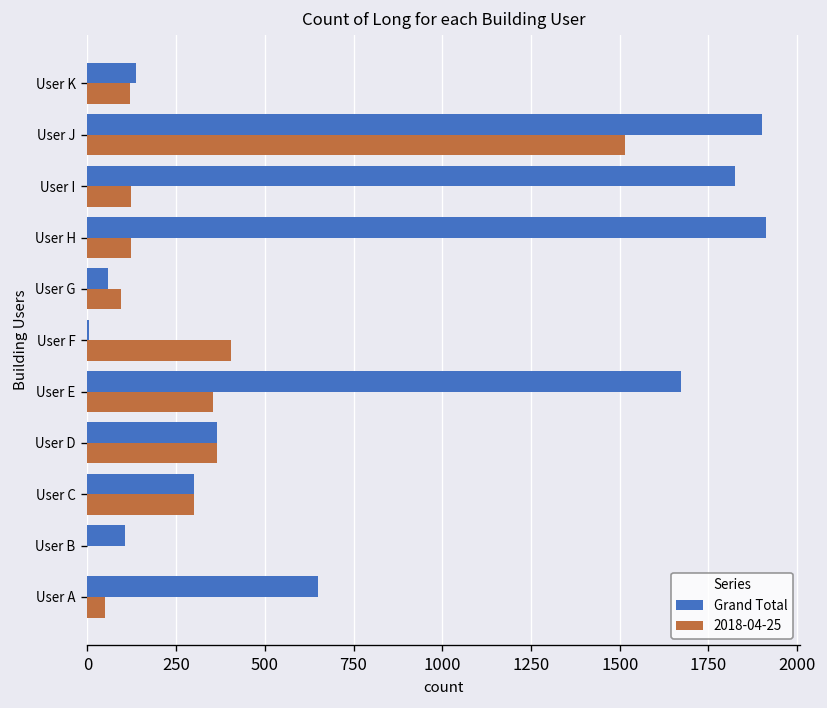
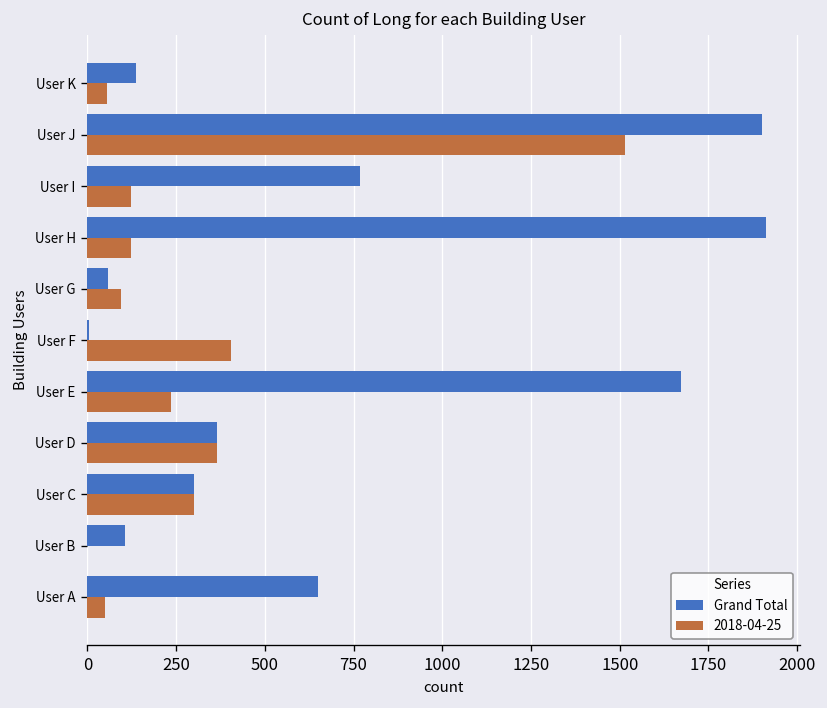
2018-04-25, User K: 120 -> 60
Grand Total, User I: 1820 -> 770
2018-04-25, User E: 350 -> 240
